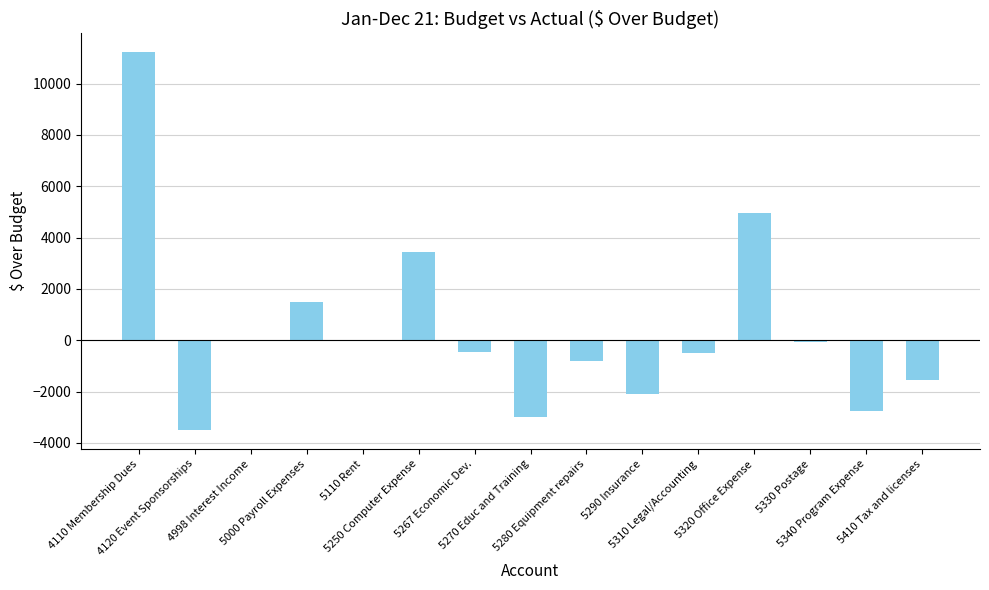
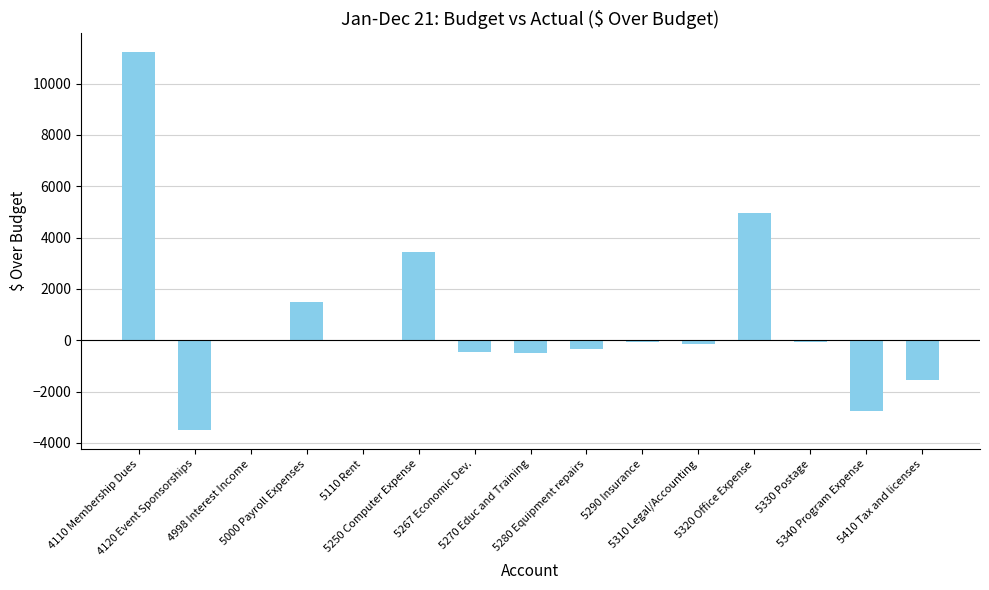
5270 Educ and Training: -3000 -> -500
5280 Equipment repairs: -800 -> -400
5290 Insurance: -2100 -> -100
5310 Legal/Accounting: -500 -> -200
